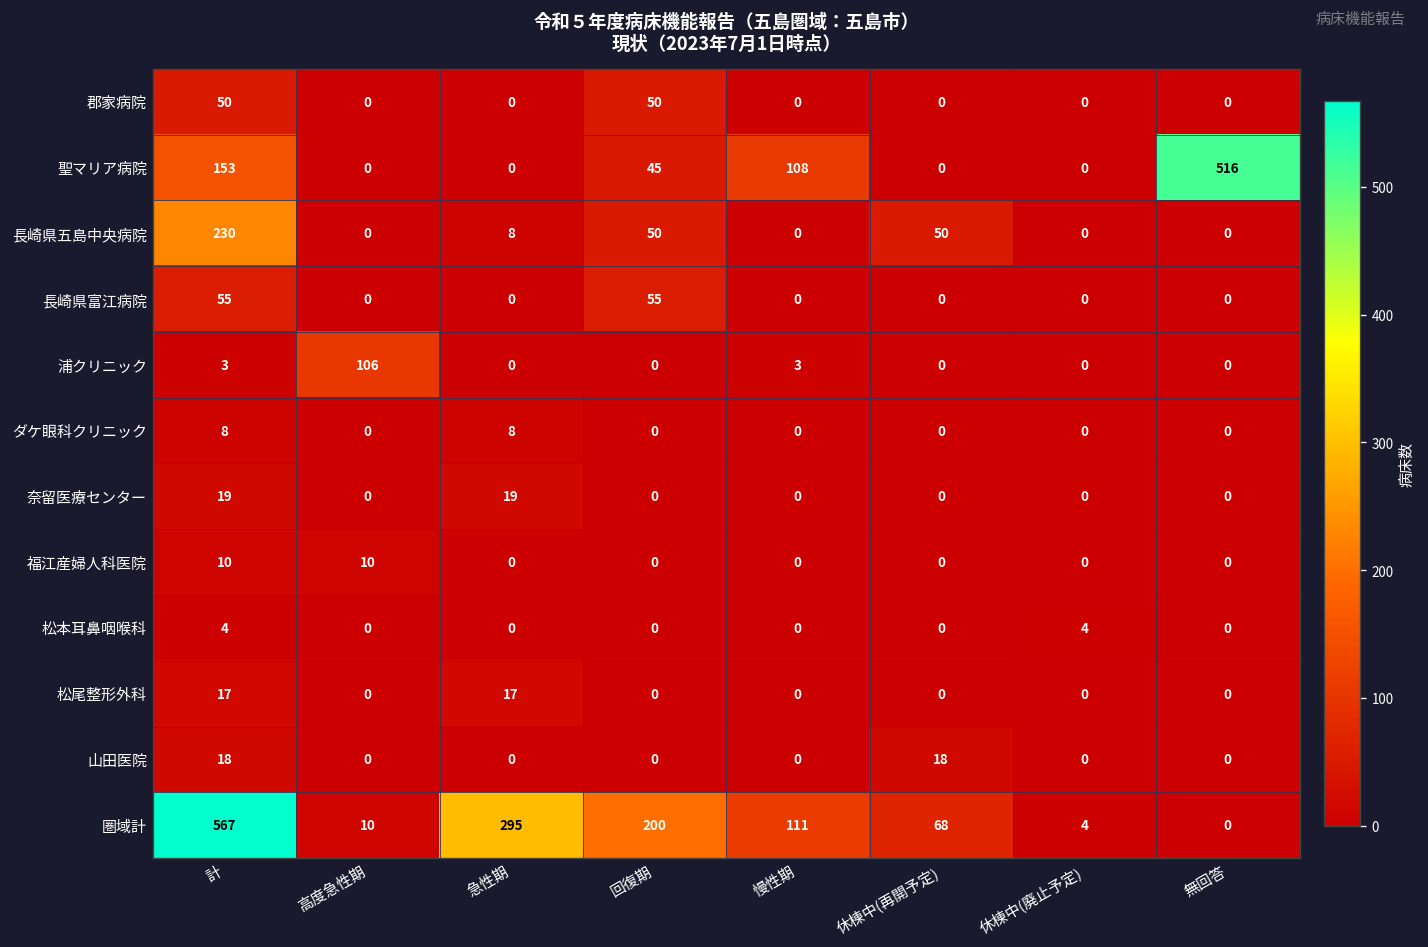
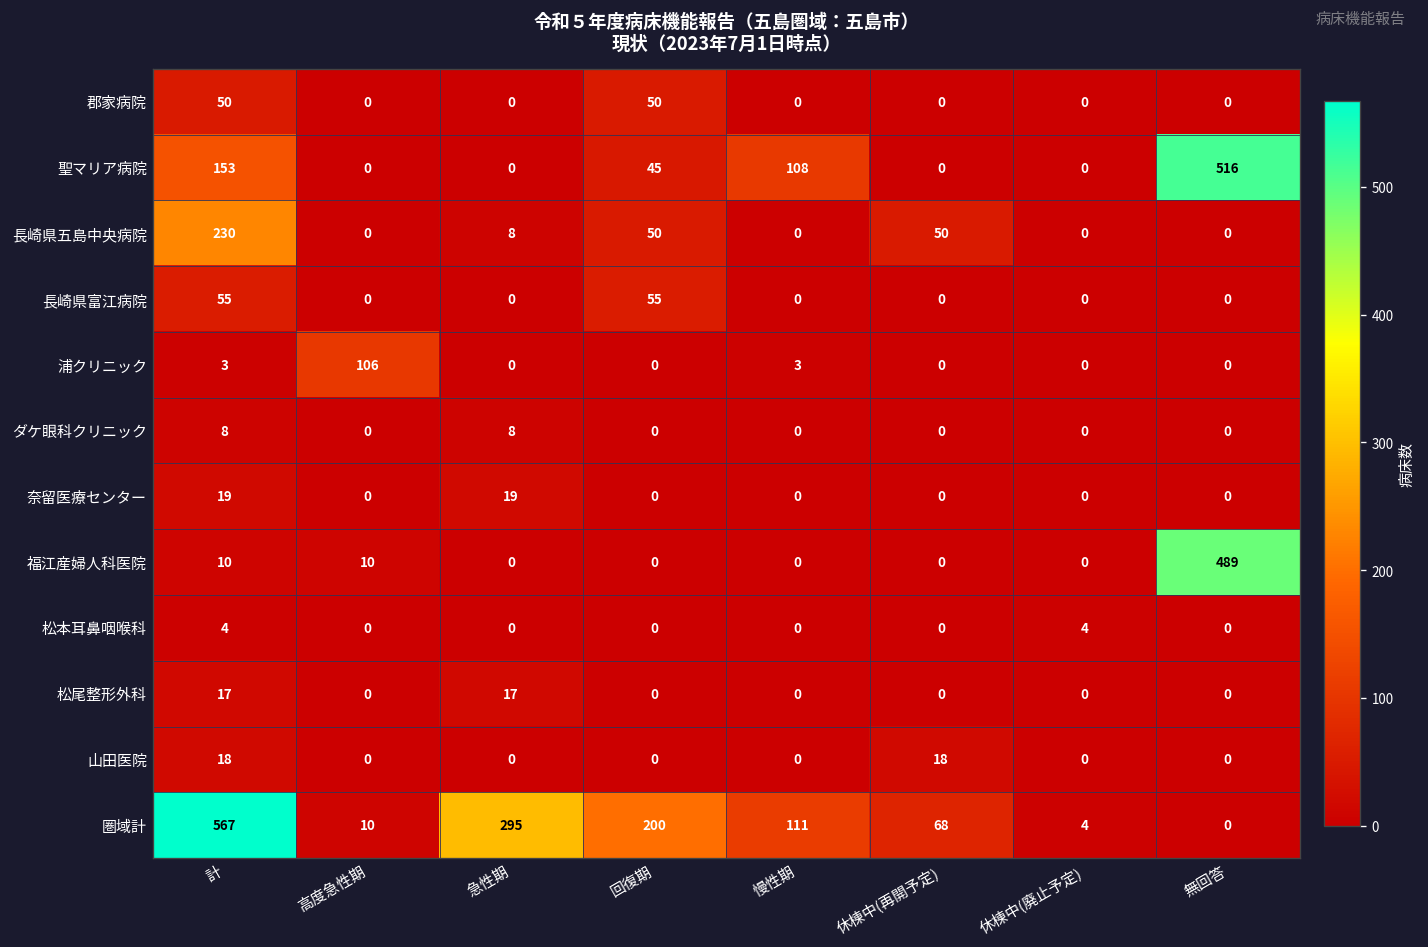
福江産婦人科医院, 無回答: 0 -> 489
